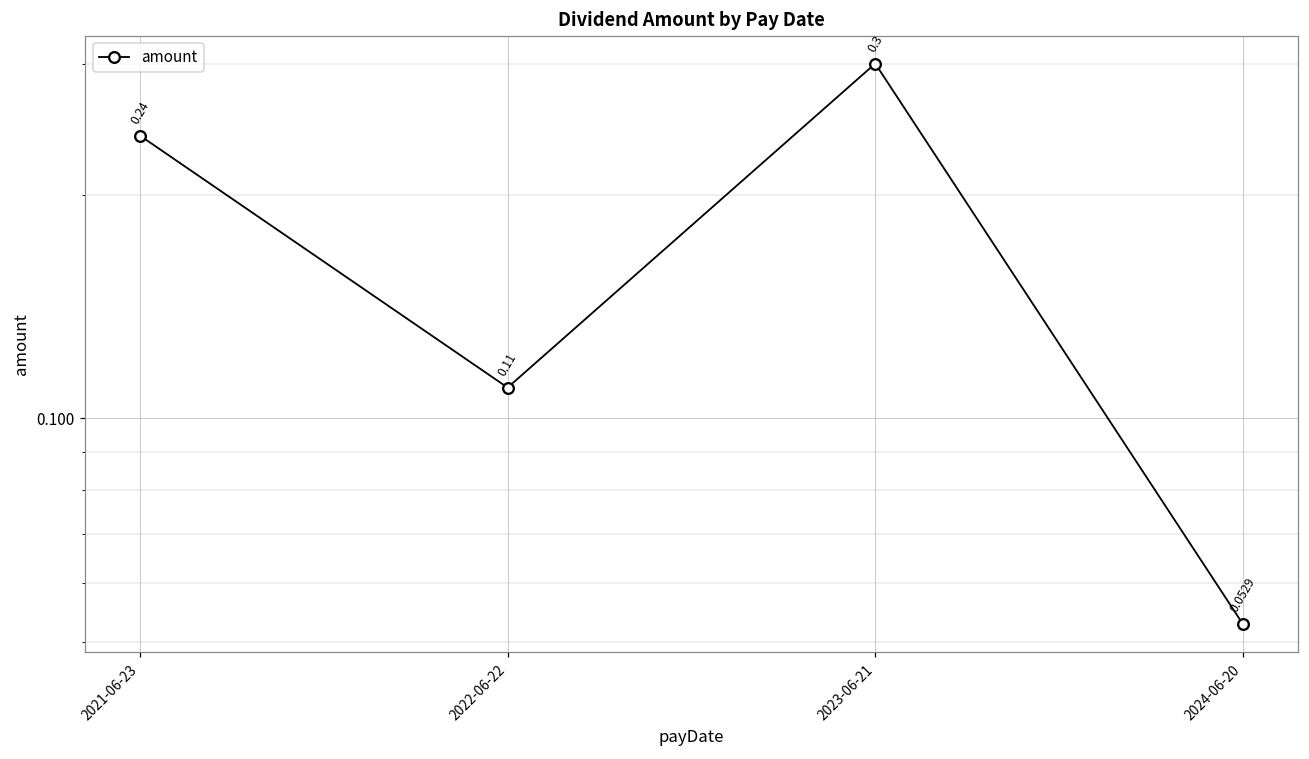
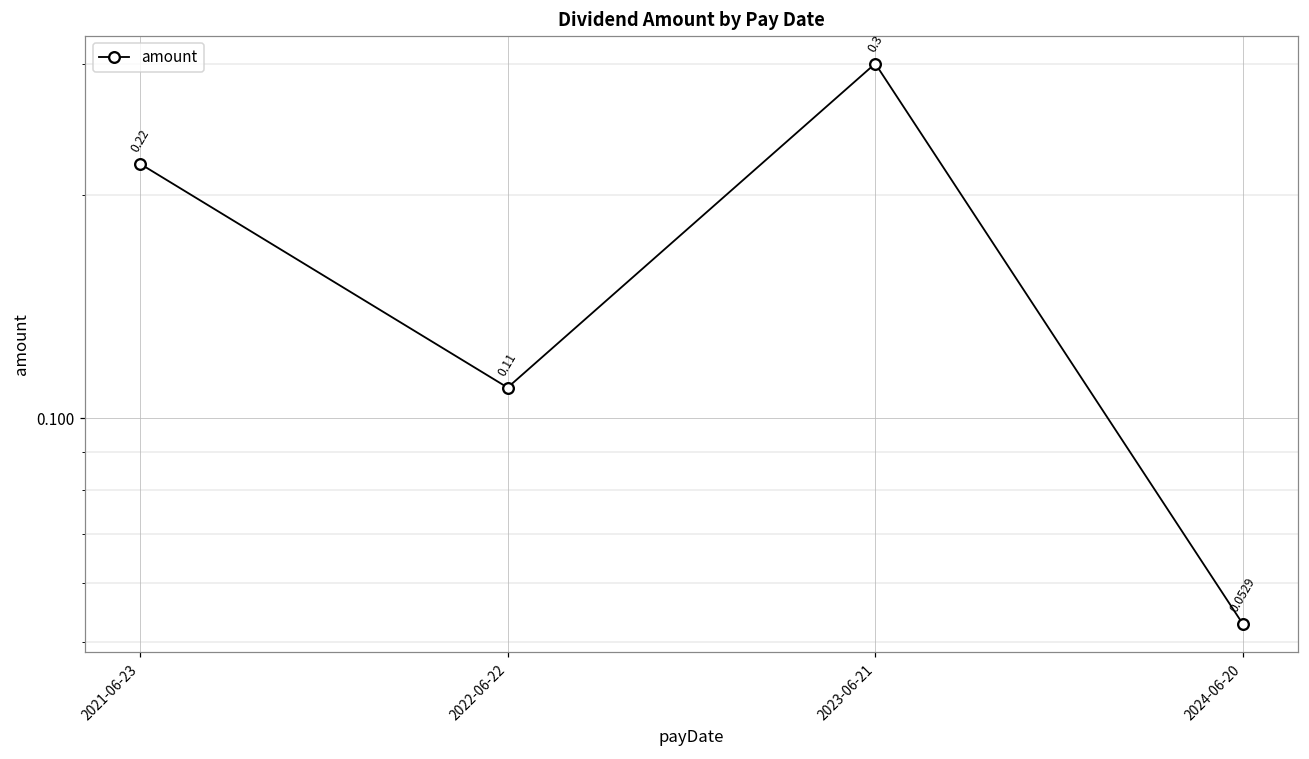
2021-06-23: 0.24 -> 0.22
